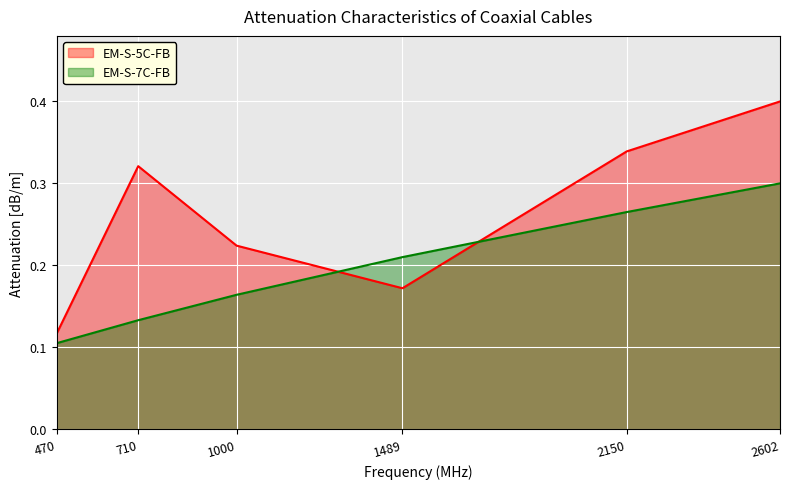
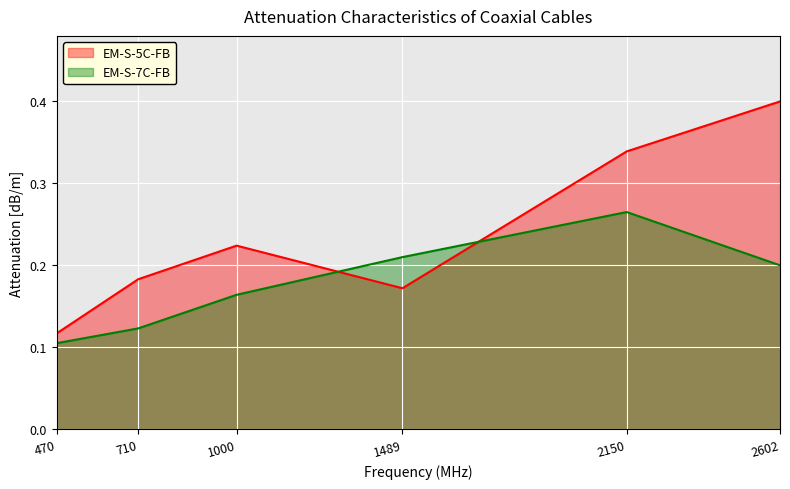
EM-S-5C-FB, 710: 0.32 -> 0.18
EM-S-7C-FB, 710: 0.13 -> 0.12
EM-S-7C-FB, 2602: 0.3 -> 0.2
